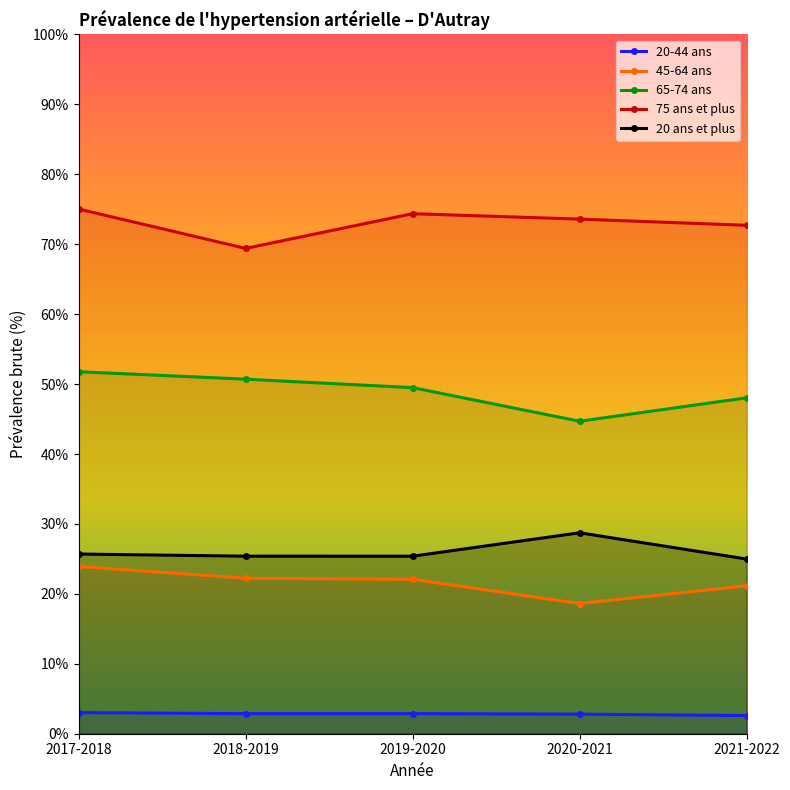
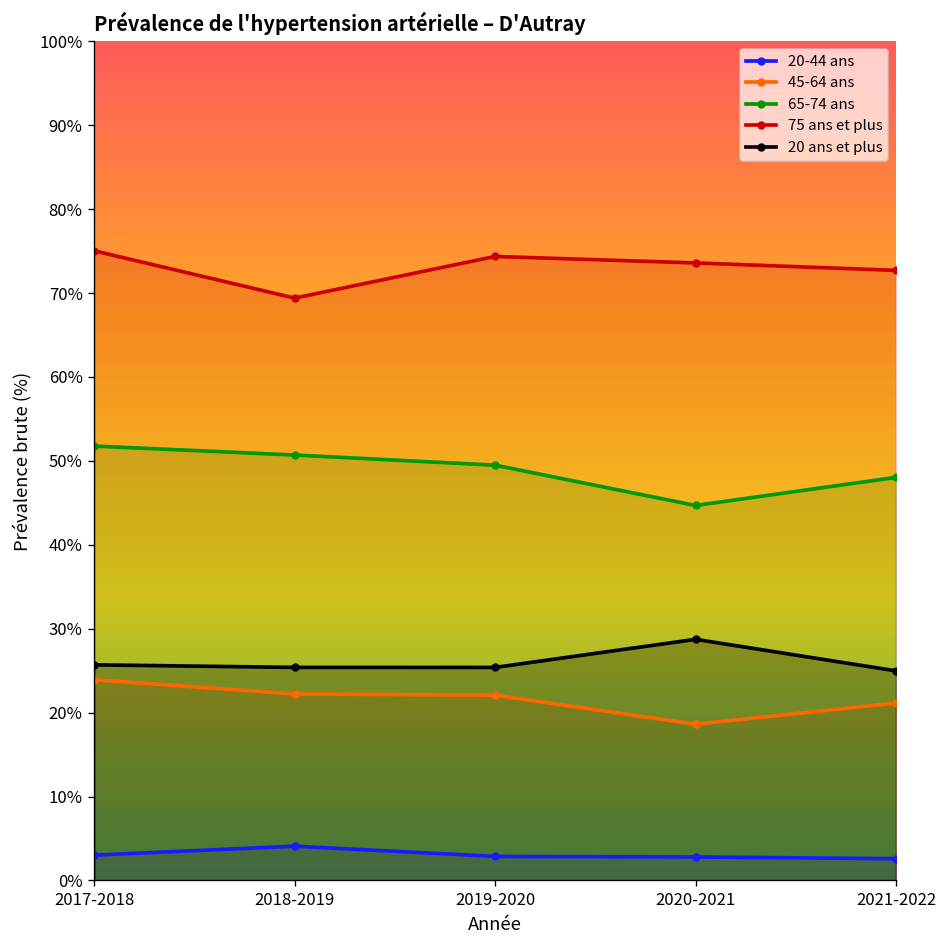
20-44 ans, 2018-2019: 3% -> 4%
